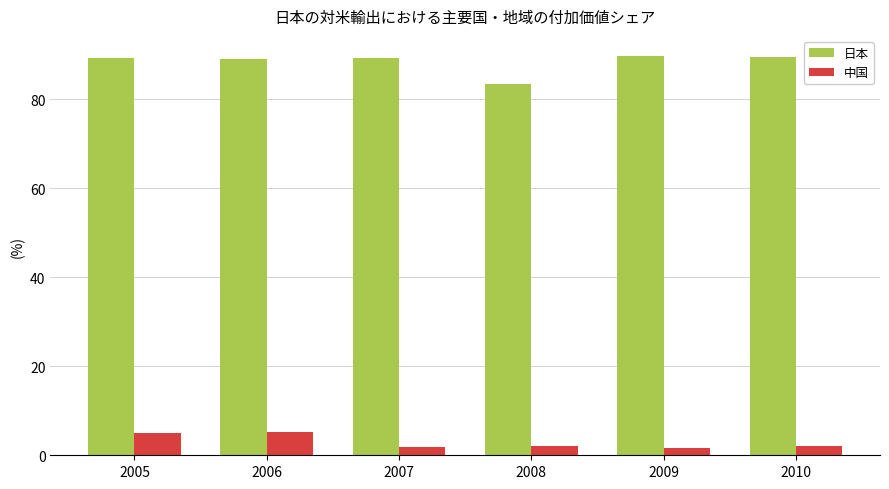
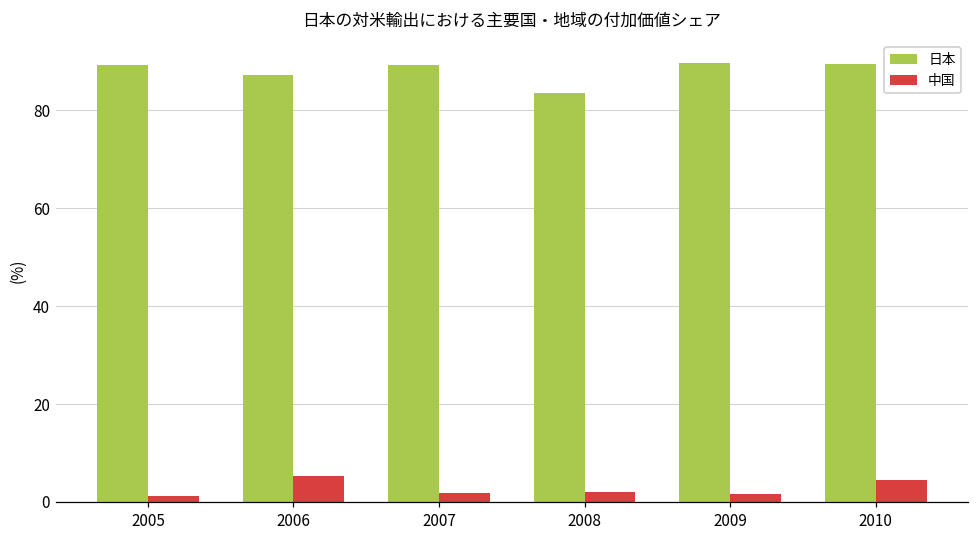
中国, 2005: 5 -> 1
日本, 2006: 89 -> 87
中国, 2010: 2 -> 4
